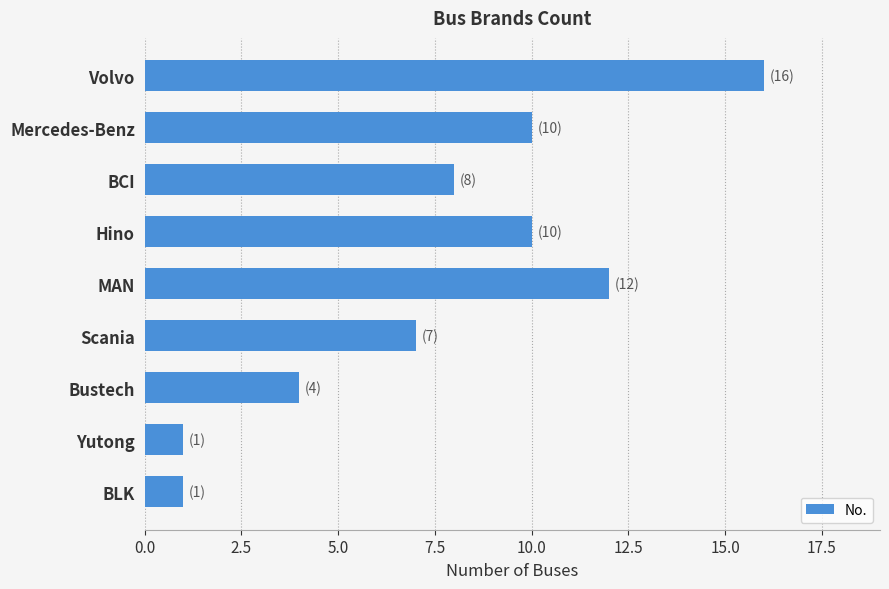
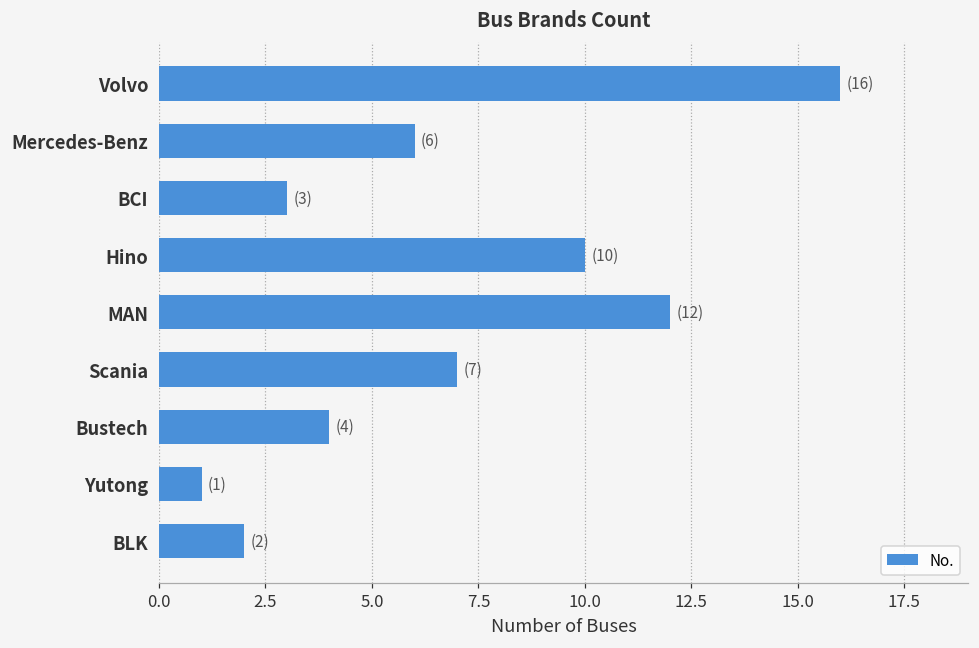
Mercedes-Benz: (10) -> (6)
BCI: (8) -> (3)
BLK: (1) -> (2)
